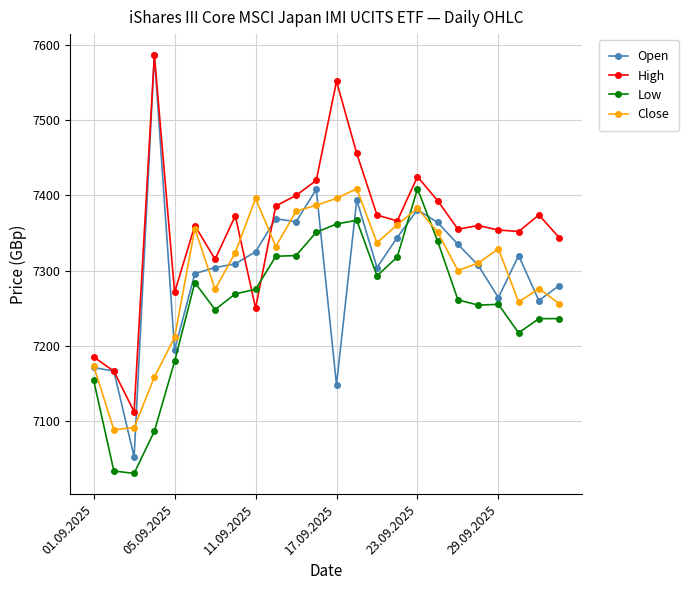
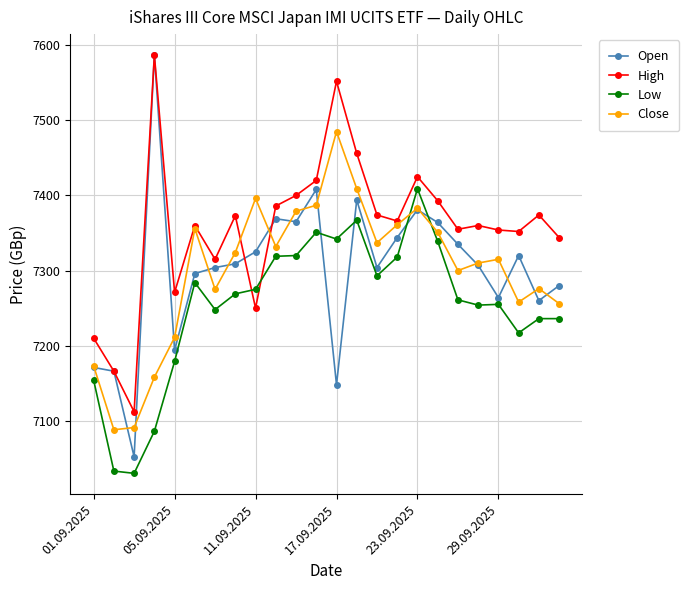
High, 01.09.2025: 7190 -> 7210
Low, 17.09.2025: 7360 -> 7340
Close, 17.09.2025: 7400 -> 7490
Close, 29.09.2025: 7330 -> 7320
